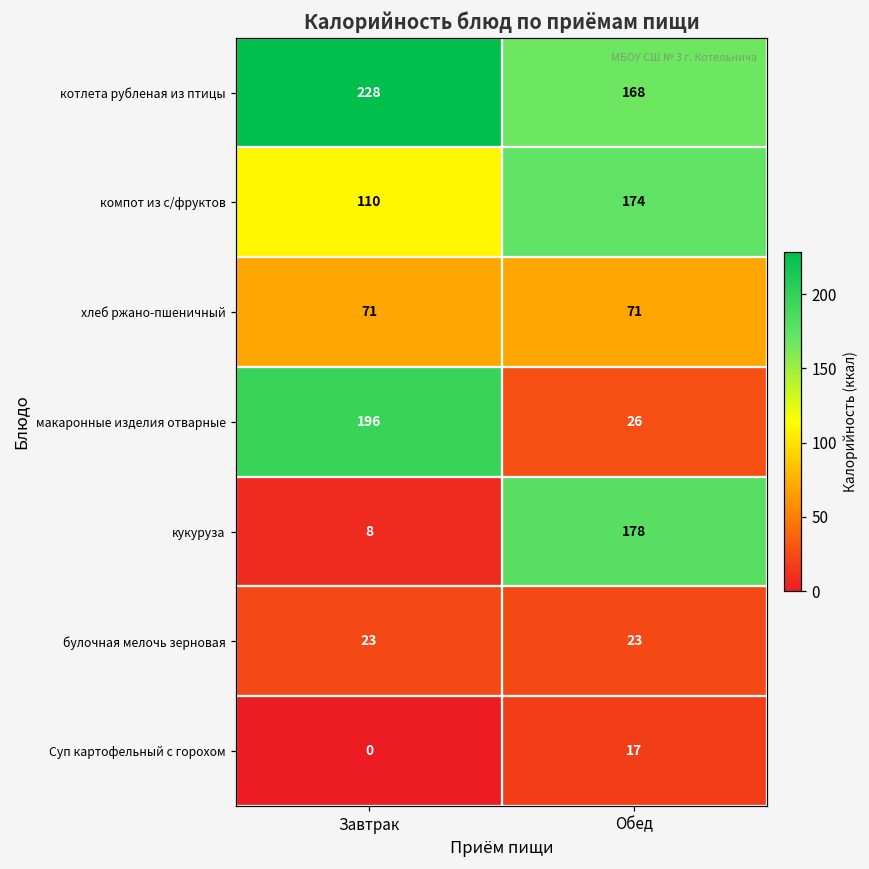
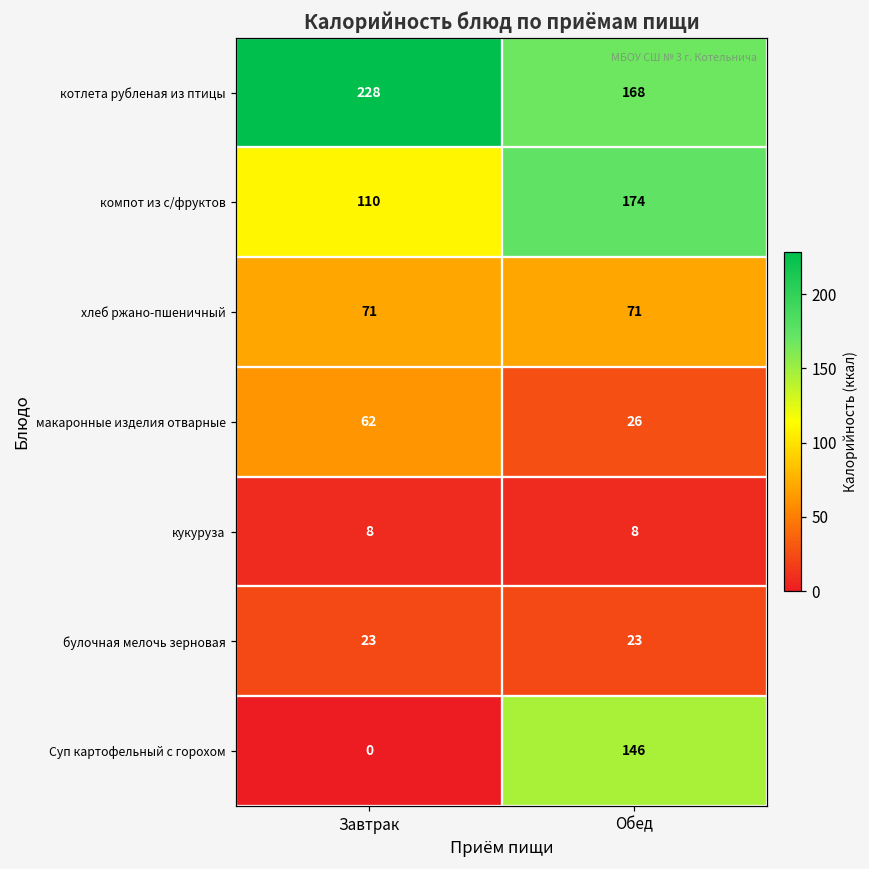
макаронные изделия отварные, Завтрак: 196 -> 62
кукуруза, Обед: 178 -> 8
Суп картофельный с горохом, Обед: 17 -> 146
